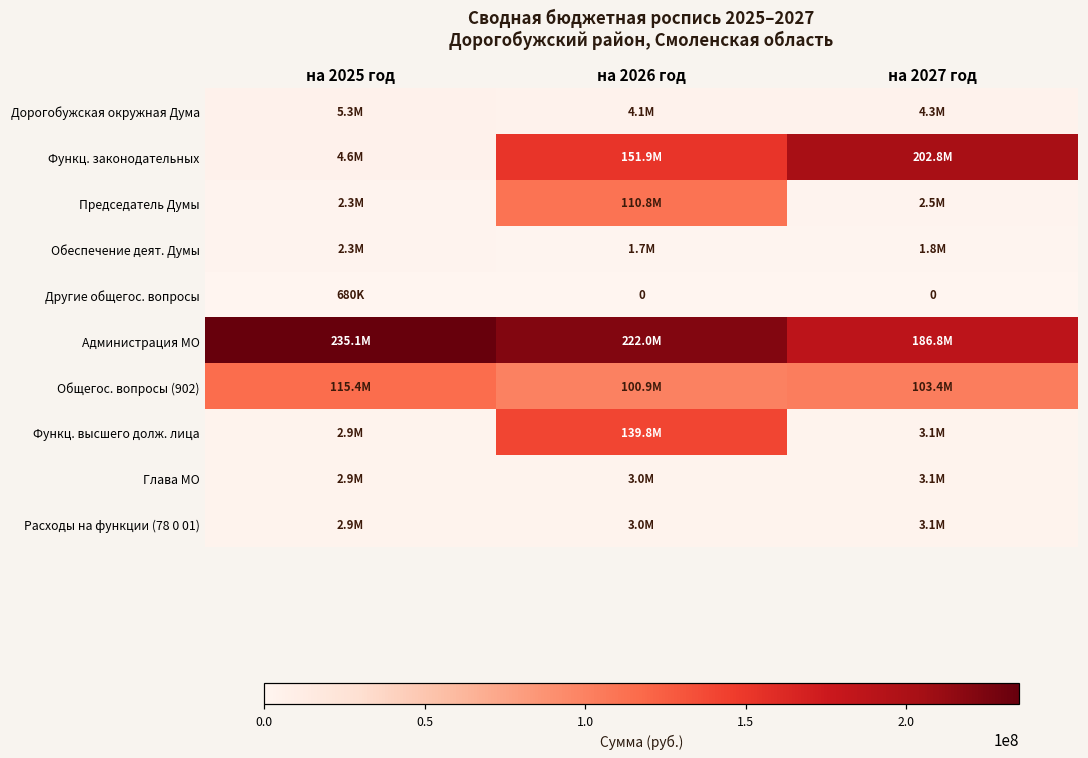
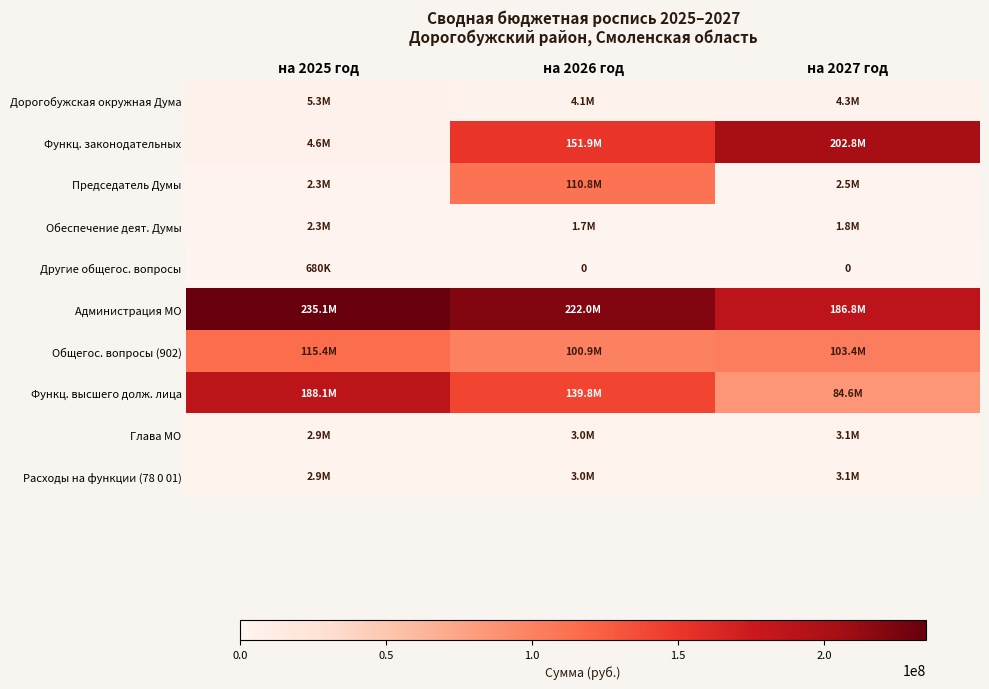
Функц. высшего долж. лица, на 2025 год: 2.9M -> 188.1M
Функц. высшего долж. лица, на 2027 год: 3.1M -> 84.6M
